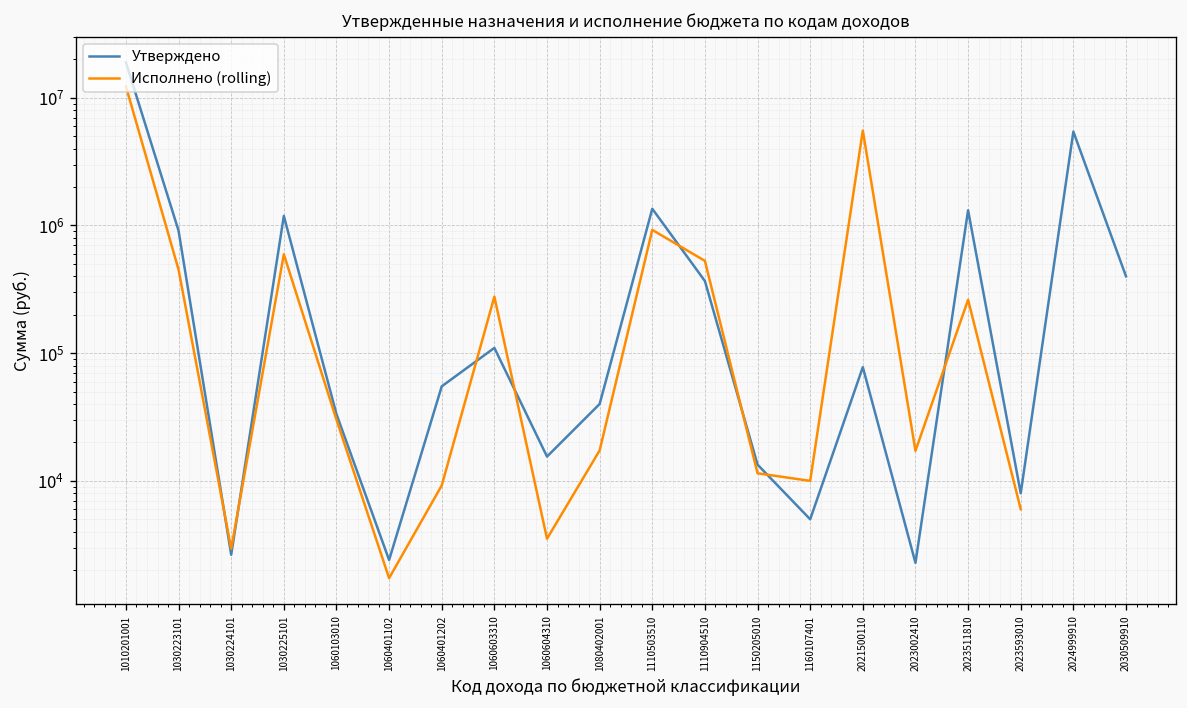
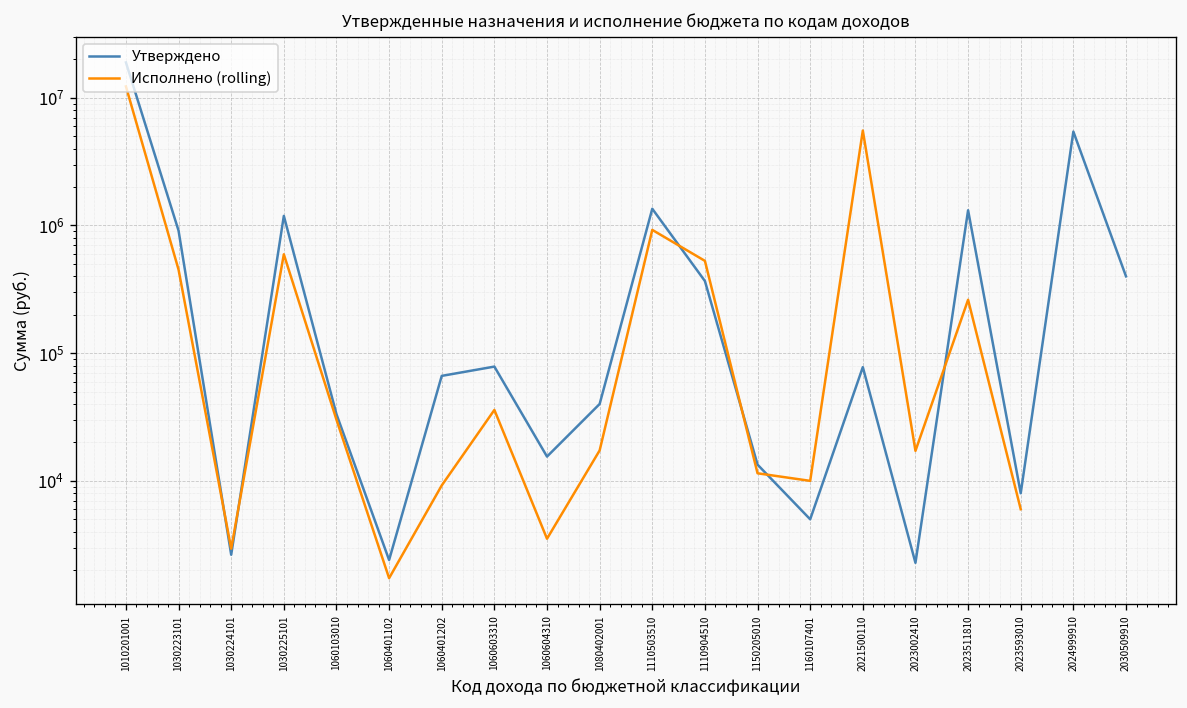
Утверждено, 1060401202: 60000 -> 70000
Утверждено, 1060603310: 110000 -> 80000
Исполнено (rolling), 1060603310: 280000 -> 36000
